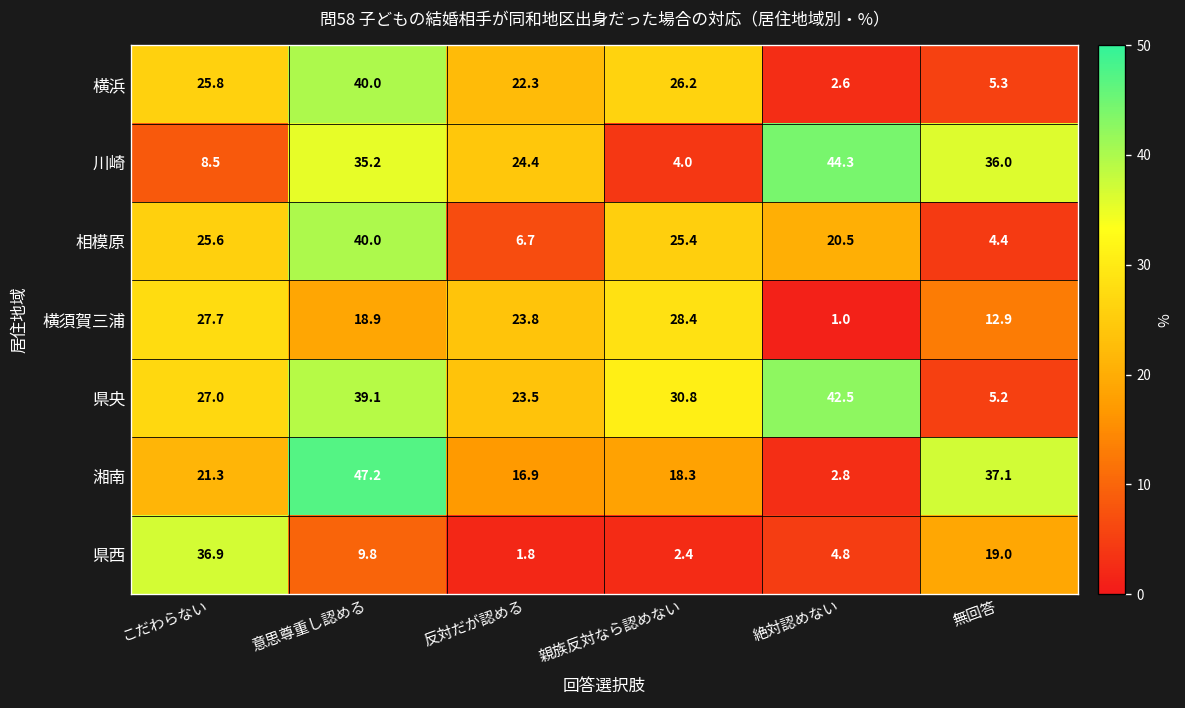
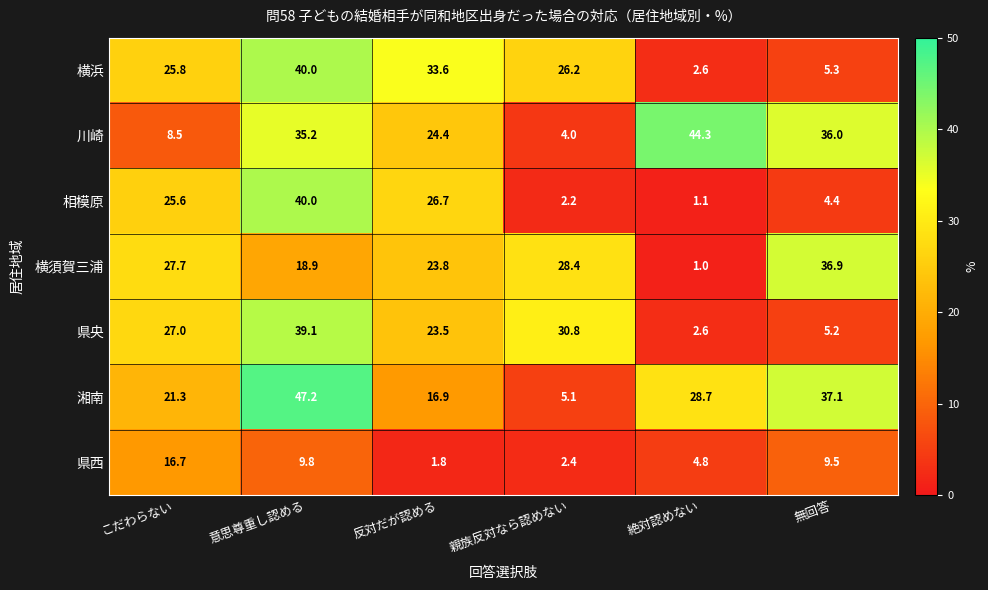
横浜, 反対だが認める: 22.3 -> 33.6
相模原, 反対だが認める: 6.7 -> 26.7
相模原, 親族反対なら認めない: 25.4 -> 2.2
相模原, 絶対認めない: 20.5 -> 1.1
横須賀三浦, 無回答: 12.9 -> 36.9
県央, 絶対認めない: 42.5 -> 2.6
湘南, 親族反対なら認めない: 18.3 -> 5.1
湘南, 絶対認めない: 2.8 -> 28.7
県西, こだわらない: 36.9 -> 16.7
県西, 無回答: 19.0 -> 9.5
